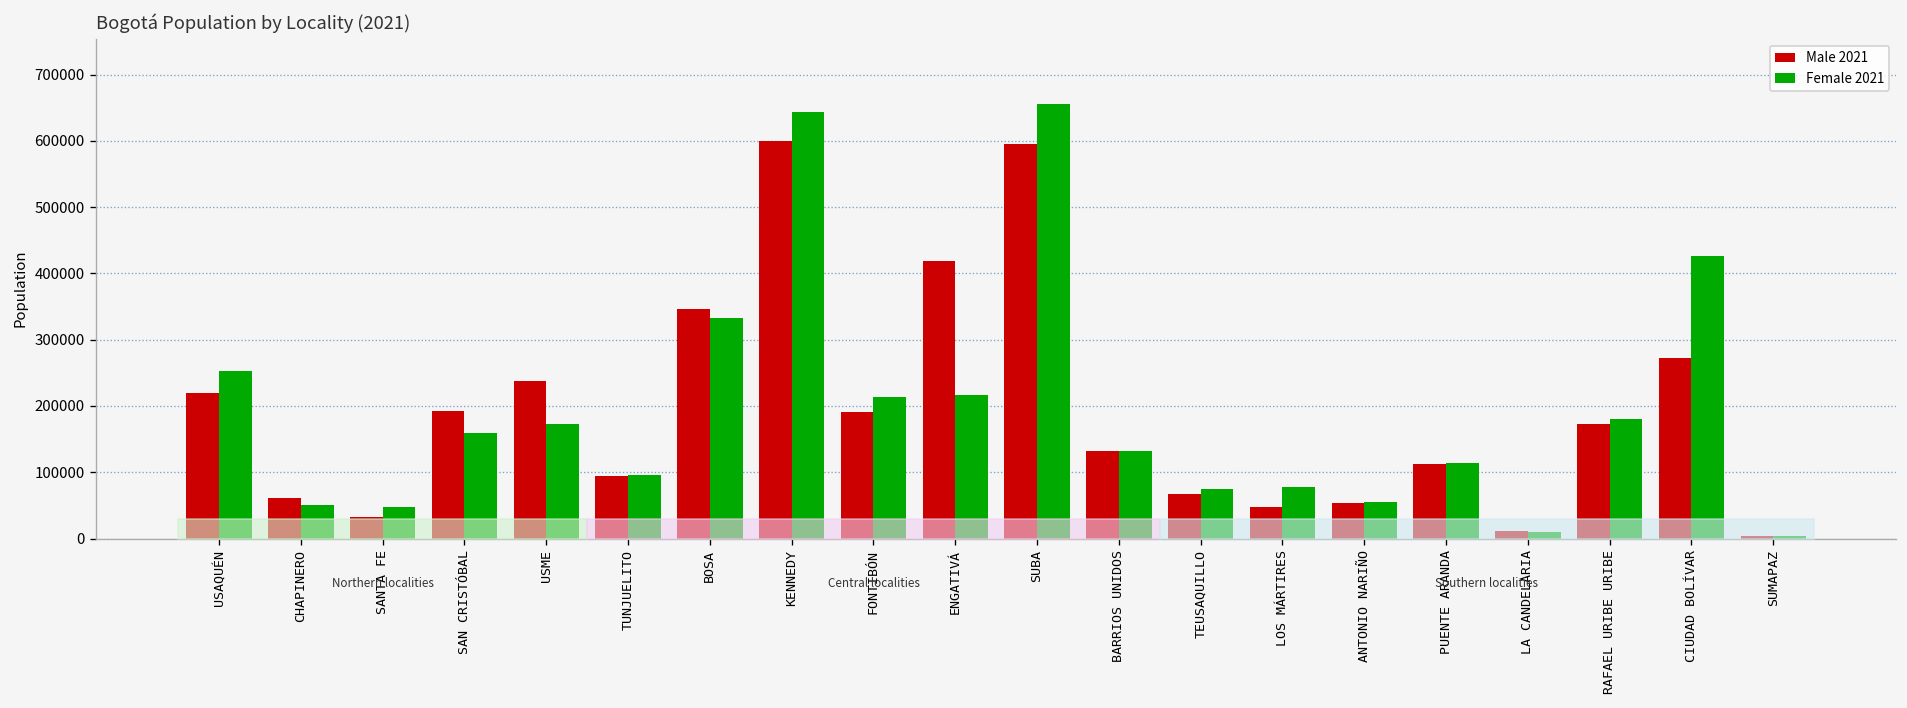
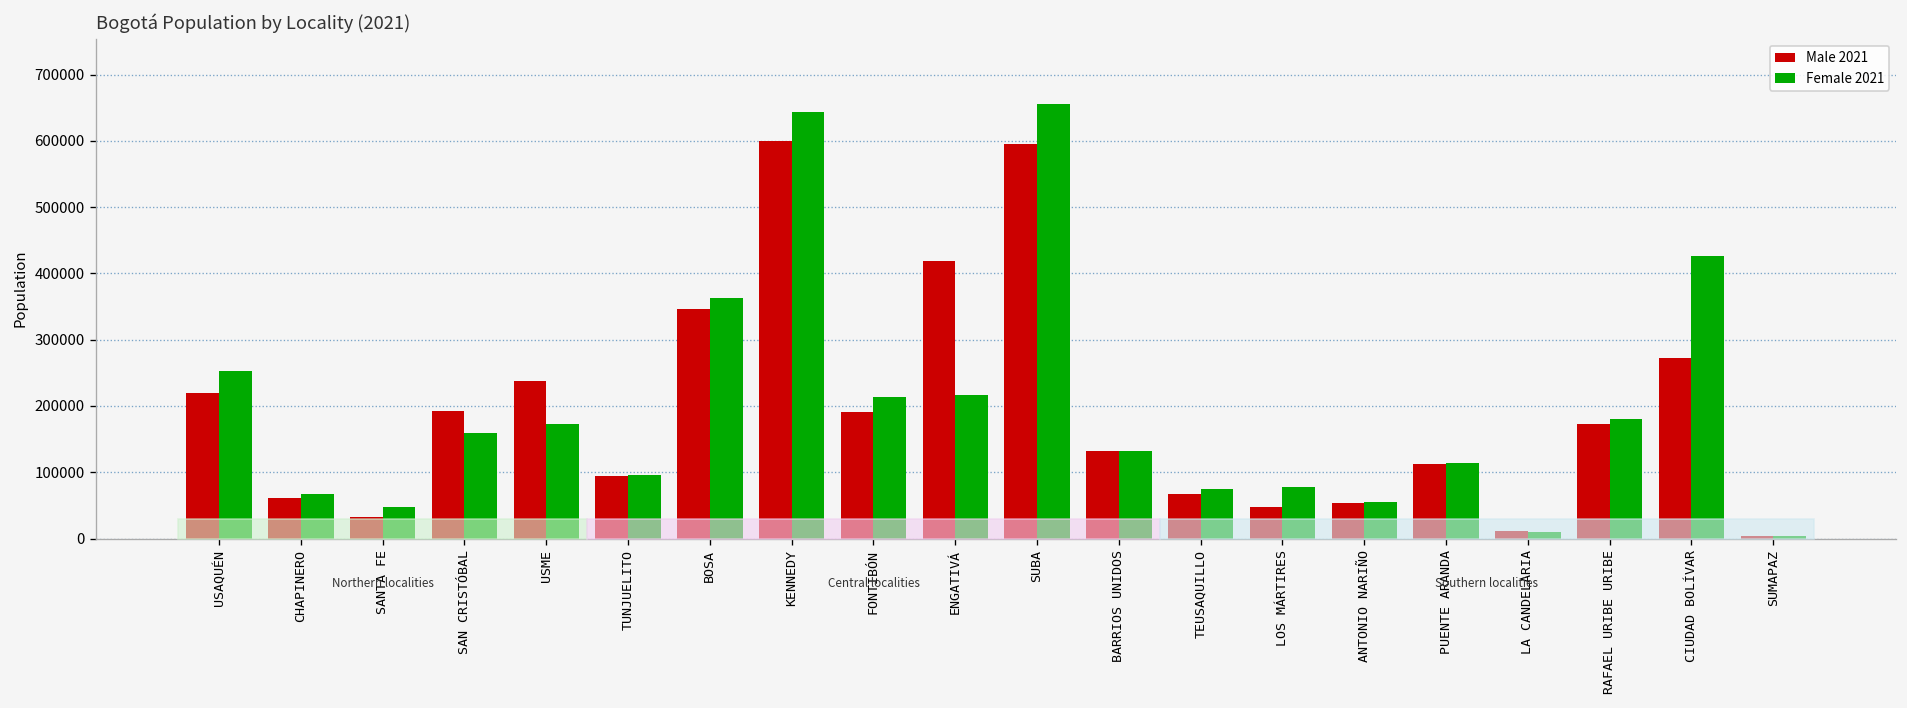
Female 2021, CHAPINERO: 50000 -> 70000
Female 2021, BOSA: 330000 -> 360000
